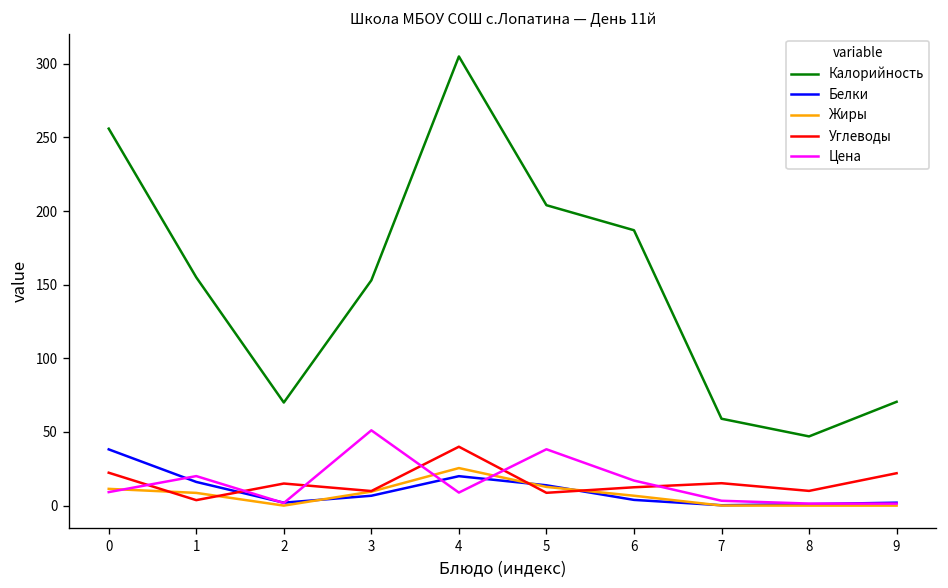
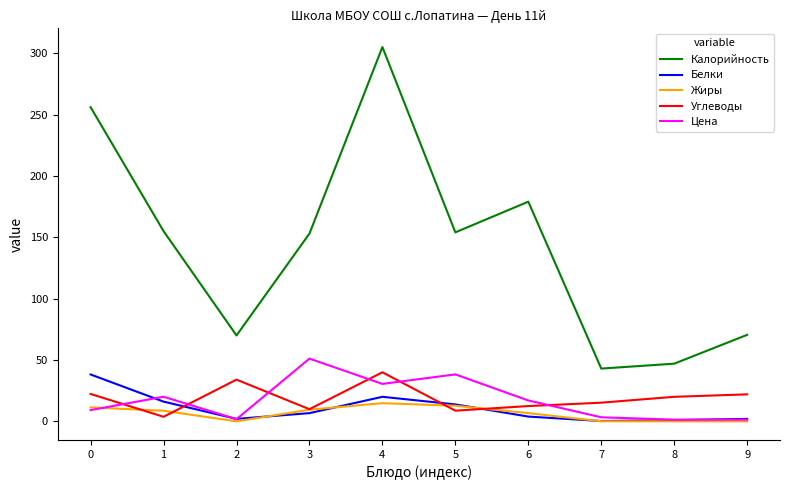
Углеводы, 2: 15 -> 34
Жиры, 4: 26 -> 15
Цена, 4: 9 -> 31
Калорийность, 5: 204 -> 154
Калорийность, 6: 187 -> 179
Калорийность, 7: 59 -> 43
Углеводы, 8: 10 -> 20
